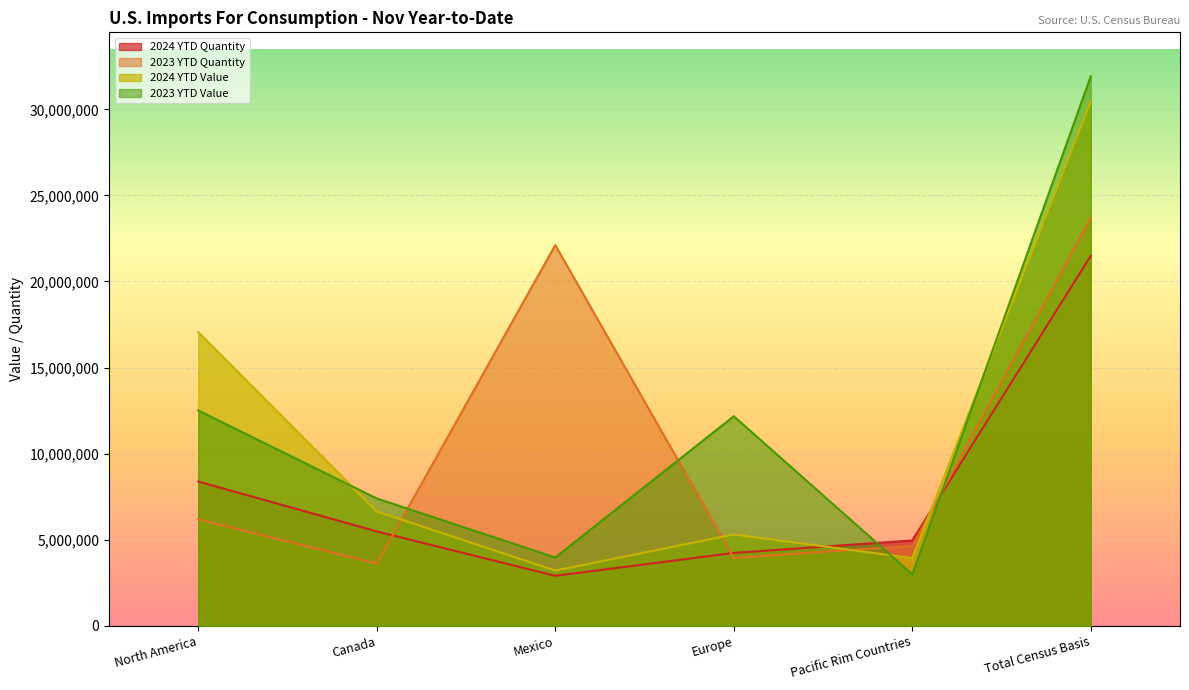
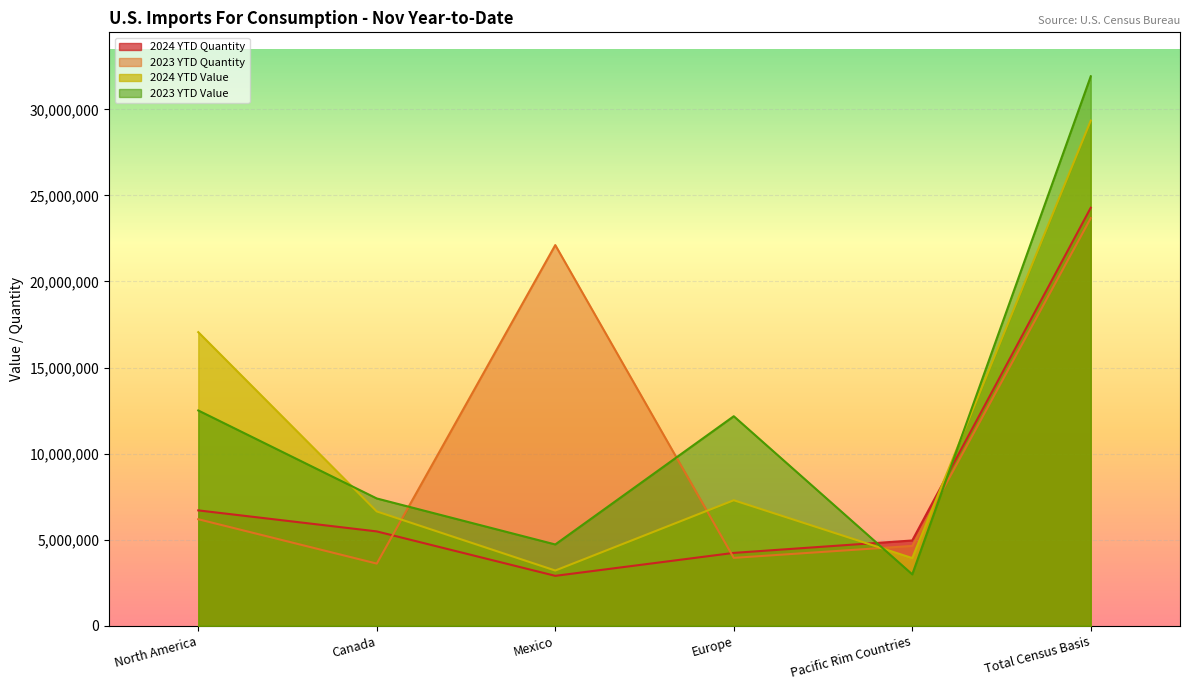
2024 YTD Quantity, North America: 8,400,000 -> 6,700,000
2023 YTD Value, Mexico: 4,000,000 -> 4,700,000
2024 YTD Value, Europe: 5,300,000 -> 7,300,000
2024 YTD Quantity, Total Census Basis: 21,500,000 -> 24,300,000
2024 YTD Value, Total Census Basis: 30,500,000 -> 29,300,000
